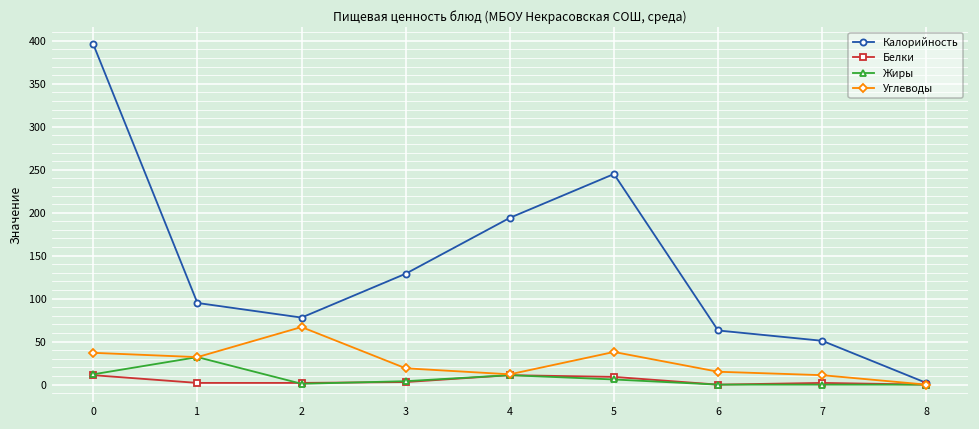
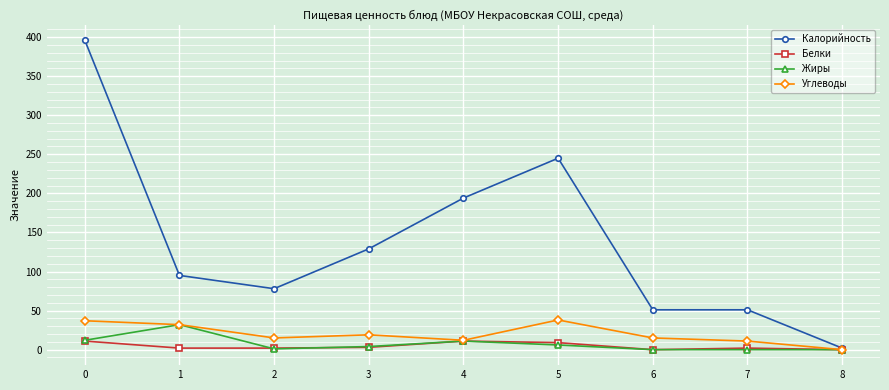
Углеводы, 2: 70 -> 20
Калорийность, 6: 60 -> 50
